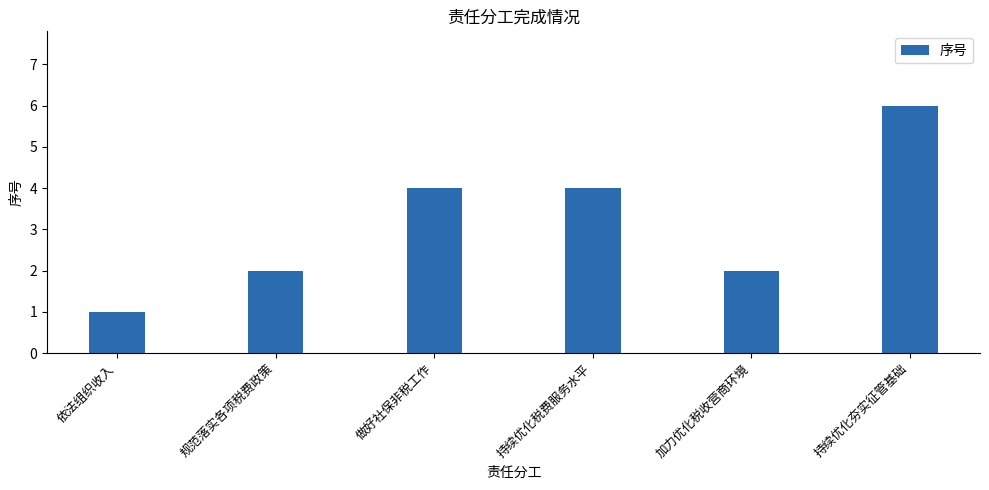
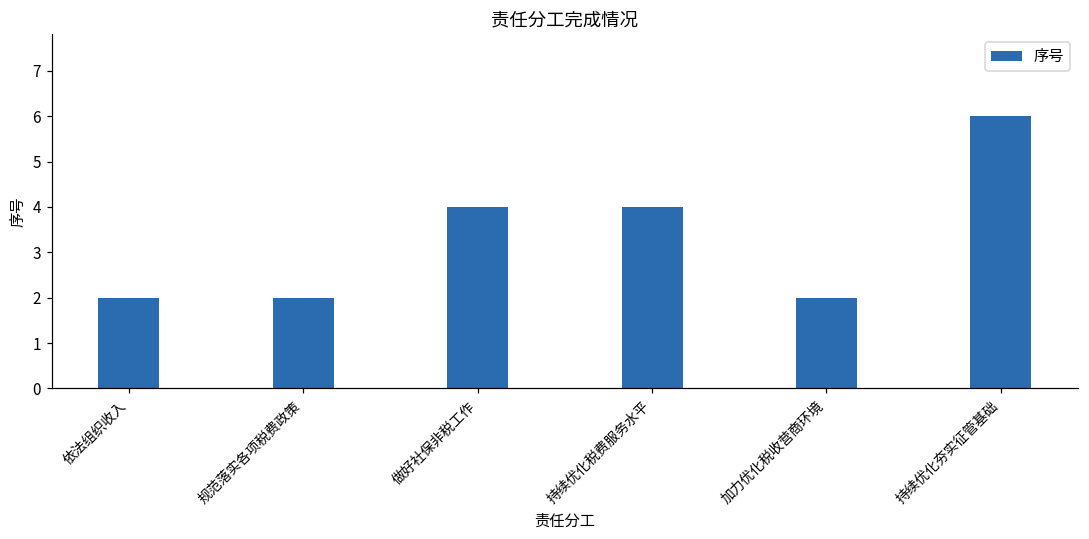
依法组织收入: 1 -> 2
